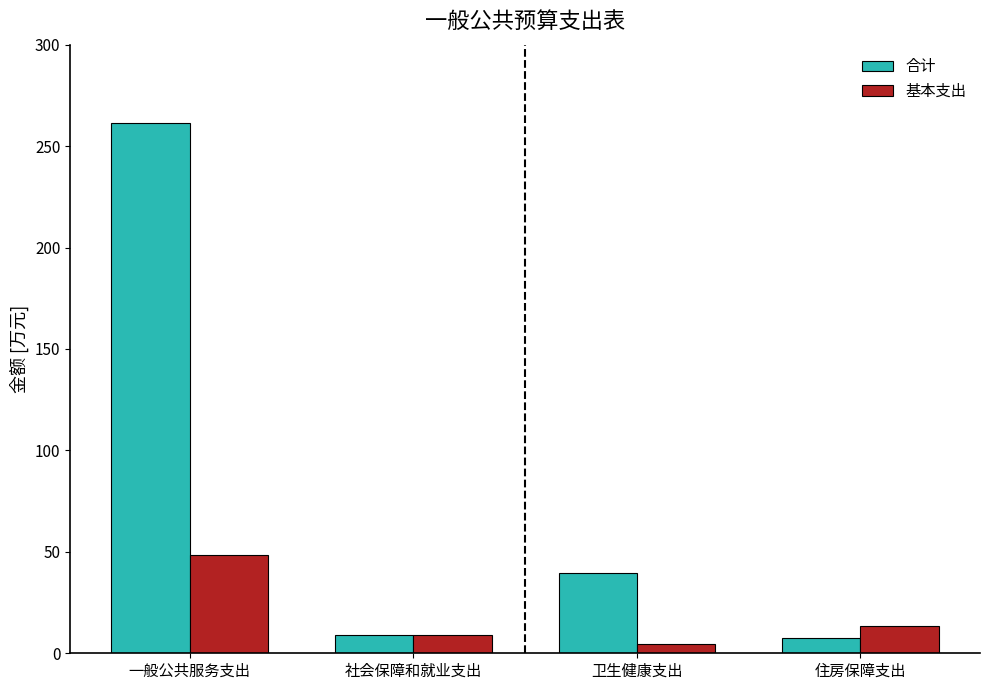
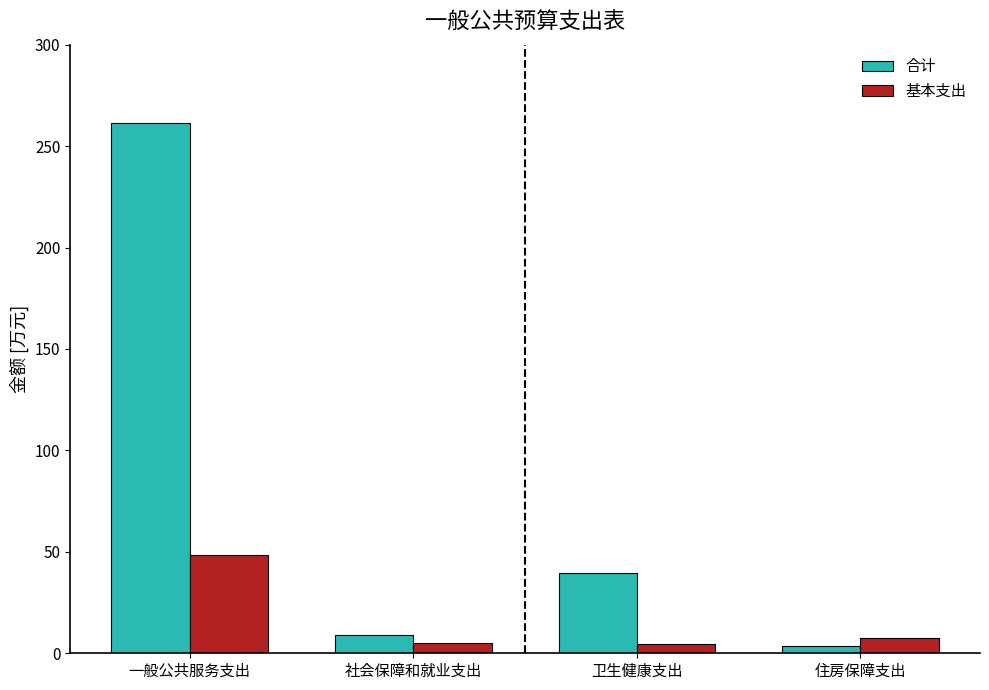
基本支出, 社会保障和就业支出: 9 -> 5
合计, 住房保障支出: 8 -> 4
基本支出, 住房保障支出: 14 -> 8
